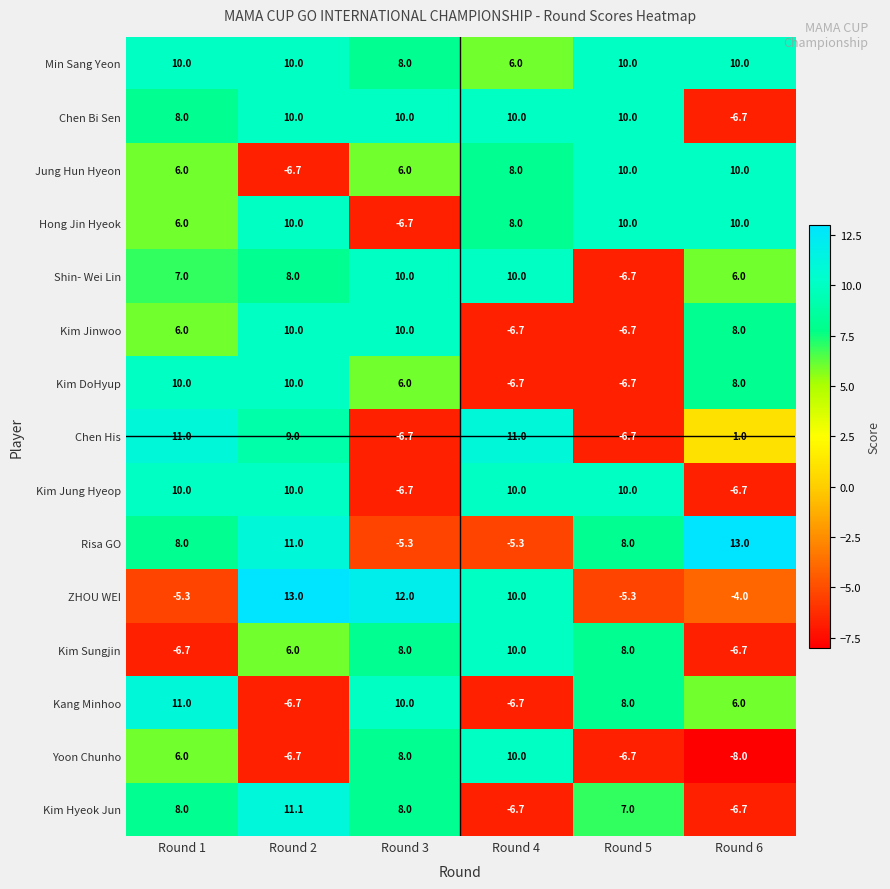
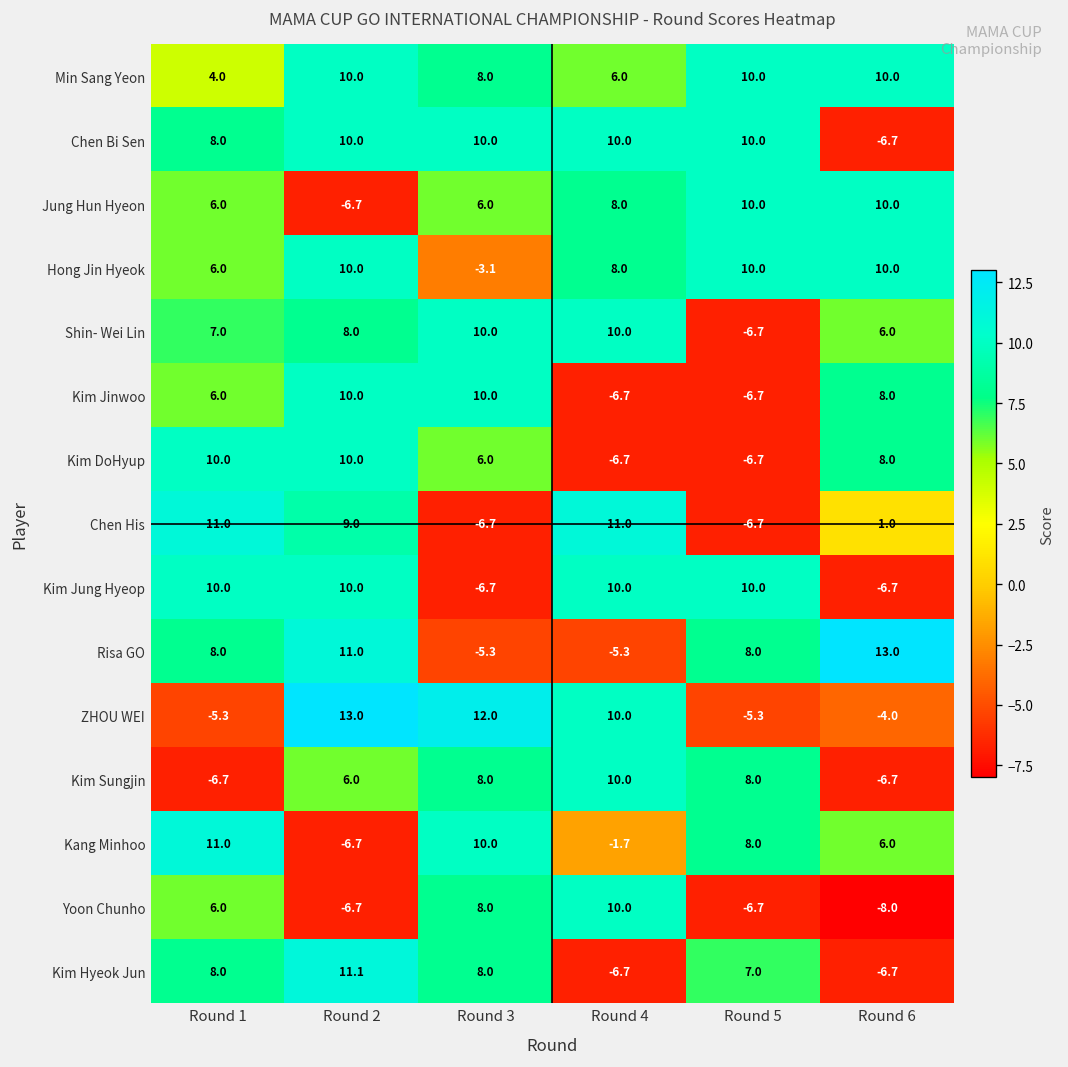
Min Sang Yeon, Round 1: 10.0 -> 4.0
Hong Jin Hyeok, Round 3: -6.7 -> -3.1
Kang Minhoo, Round 4: -6.7 -> -1.7
